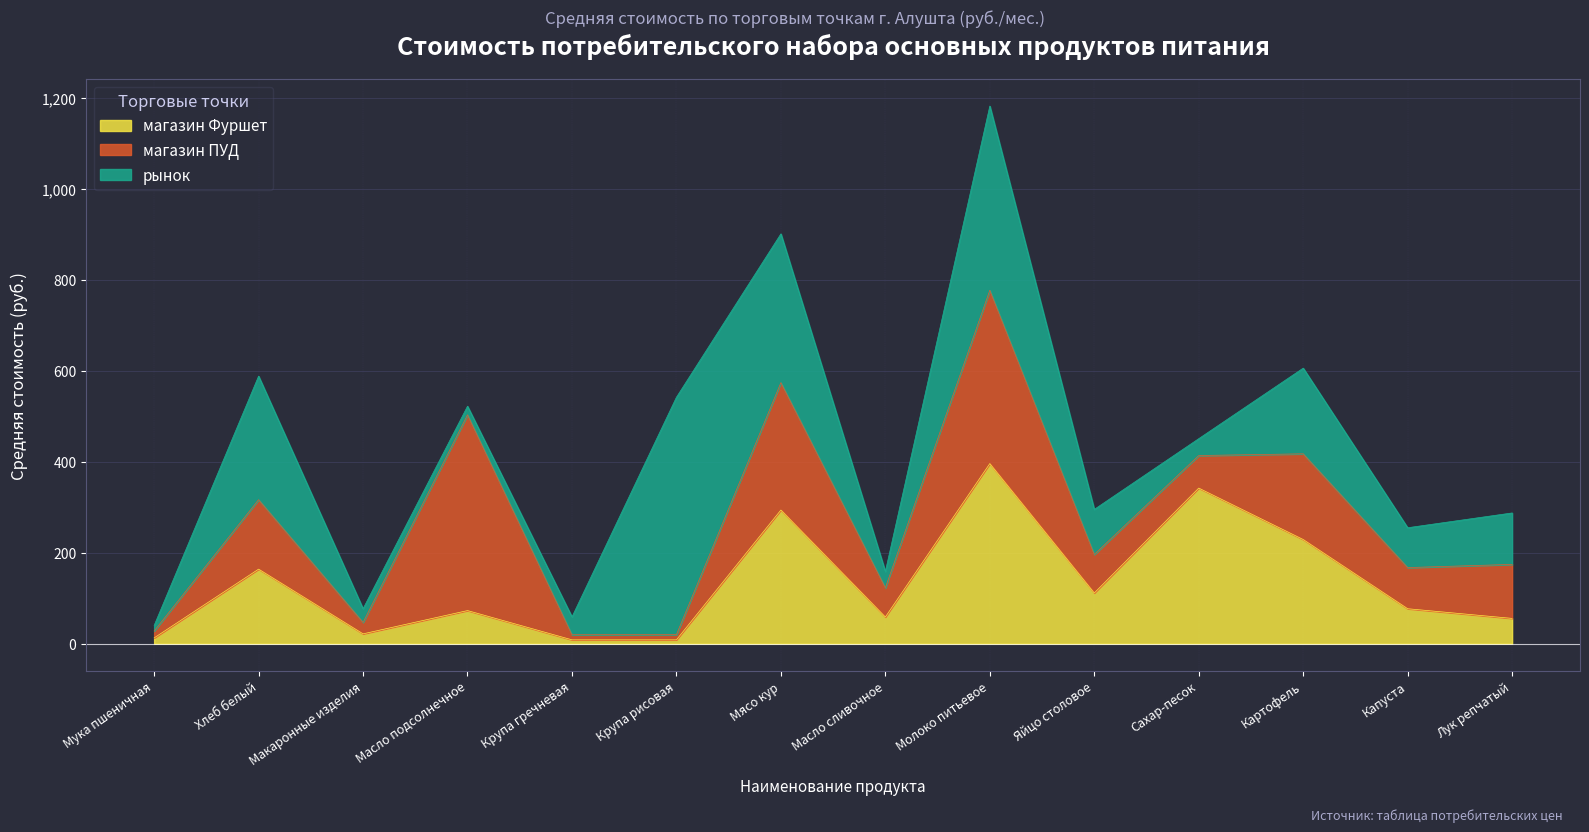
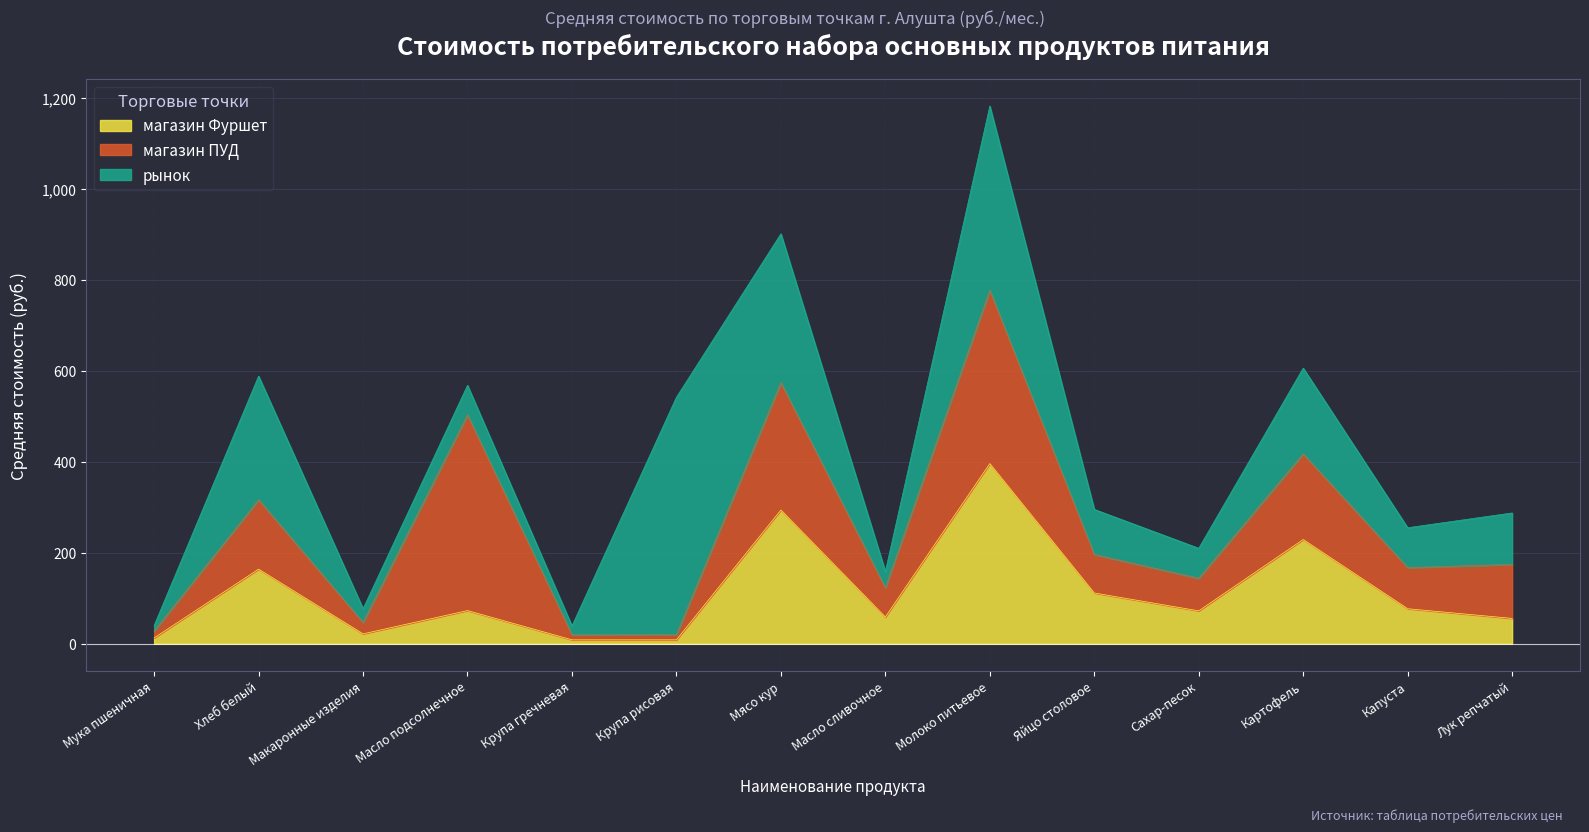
рынок, Масло подсолнечное: 20 -> 60
рынок, Крупа гречневая: 40 -> 20
магазин Фуршет, Сахар-песок: 340 -> 70
рынок, Сахар-песок: 40 -> 70
